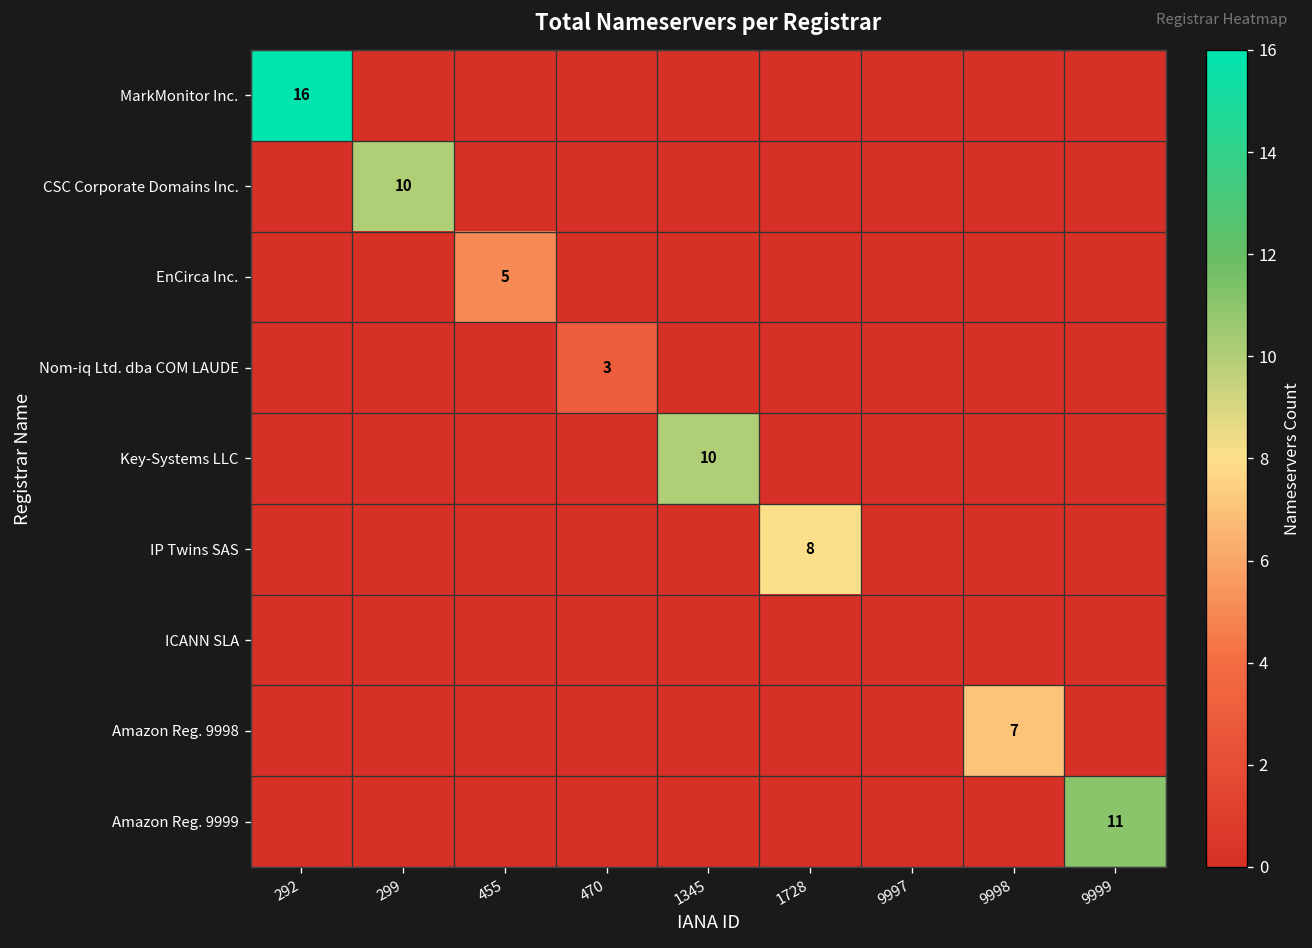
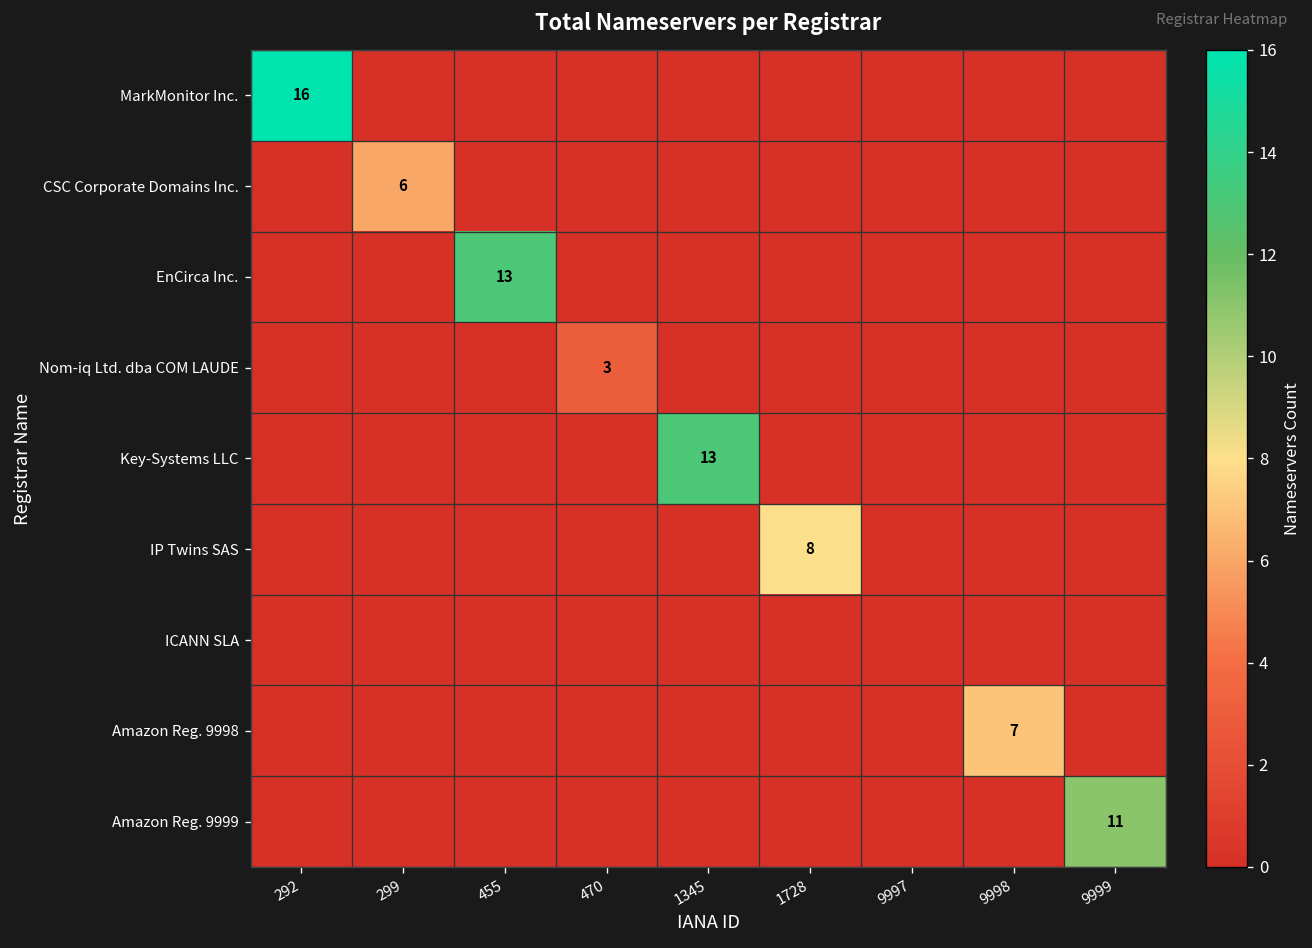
CSC Corporate Domains Inc., 299: 10 -> 6
EnCirca Inc., 455: 5 -> 13
Key-Systems LLC, 1345: 10 -> 13
